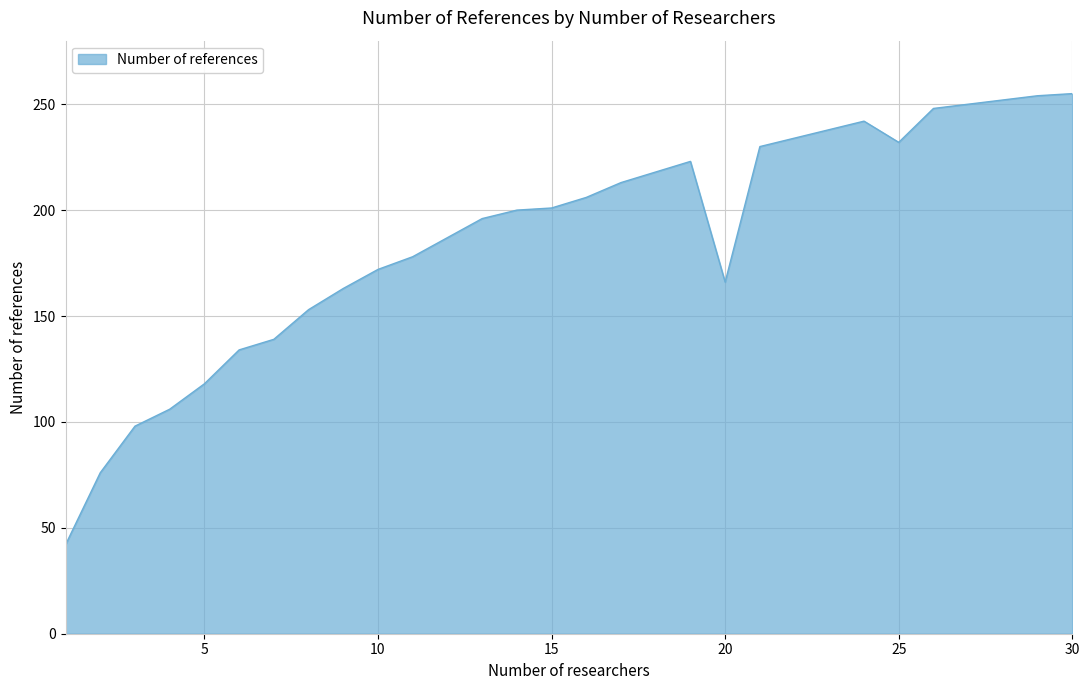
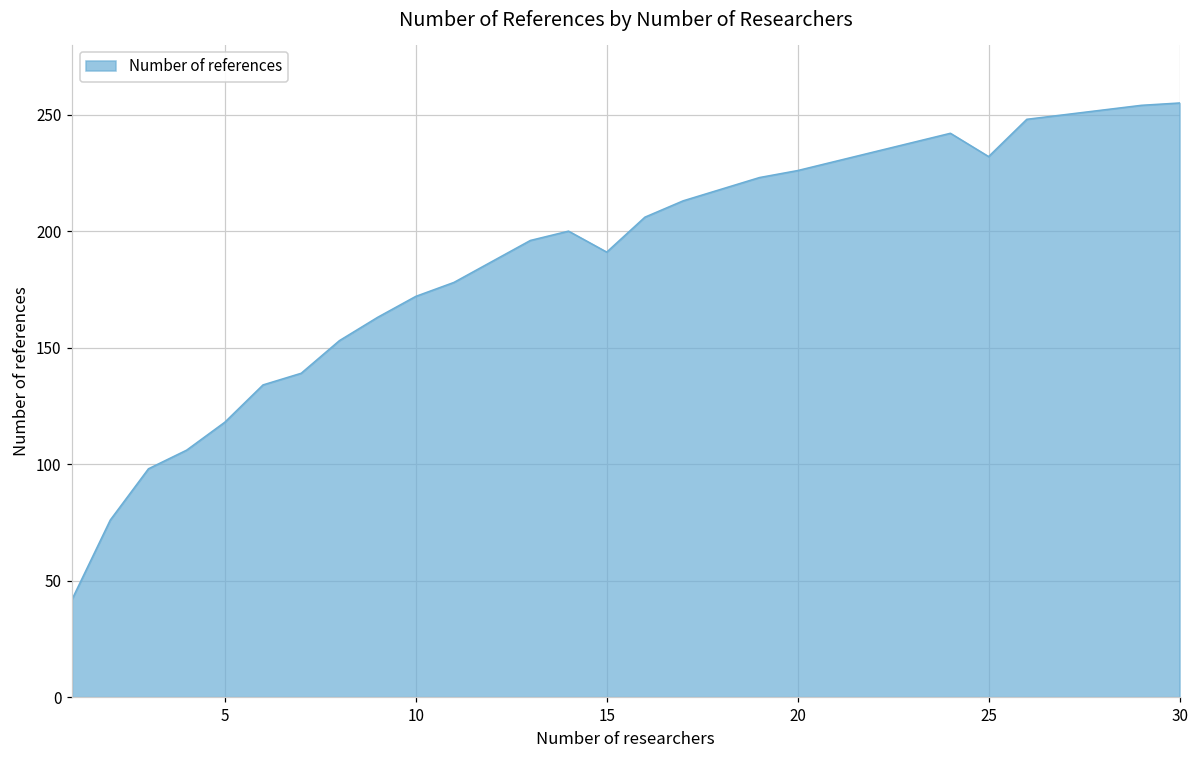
15: 201 -> 191
20: 166 -> 226
